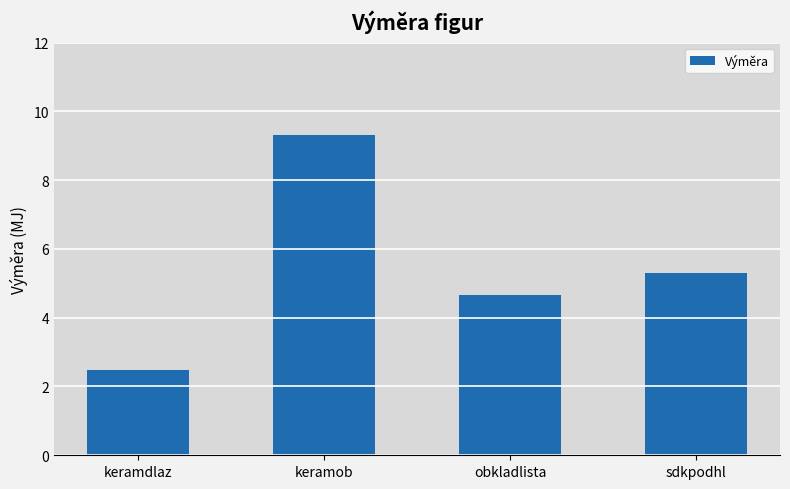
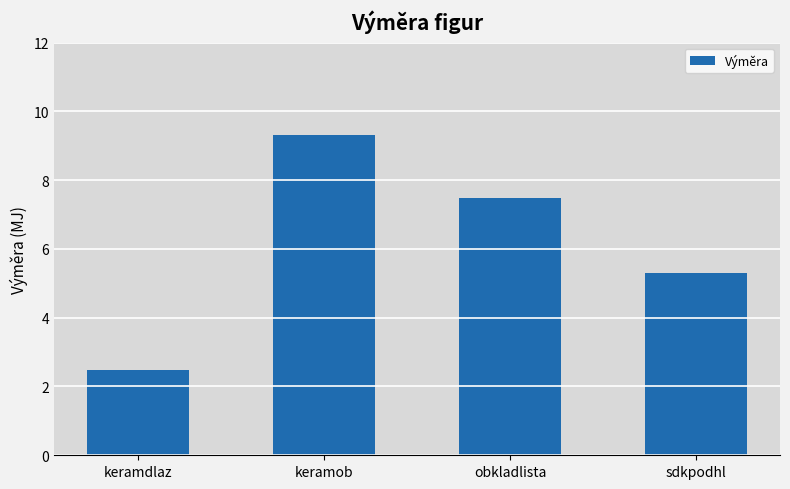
obkladlista: 4.7 -> 7.5
